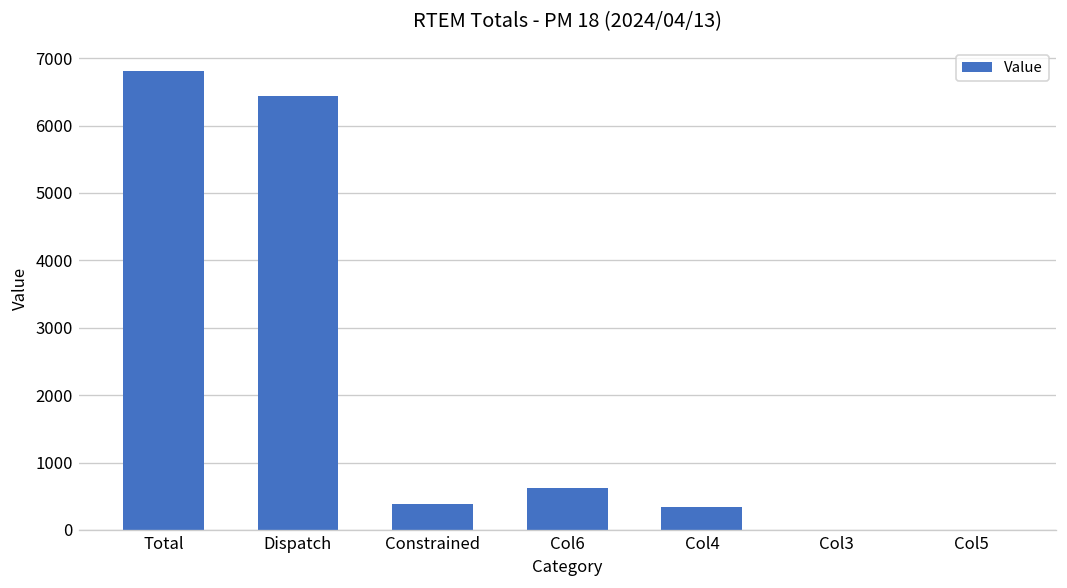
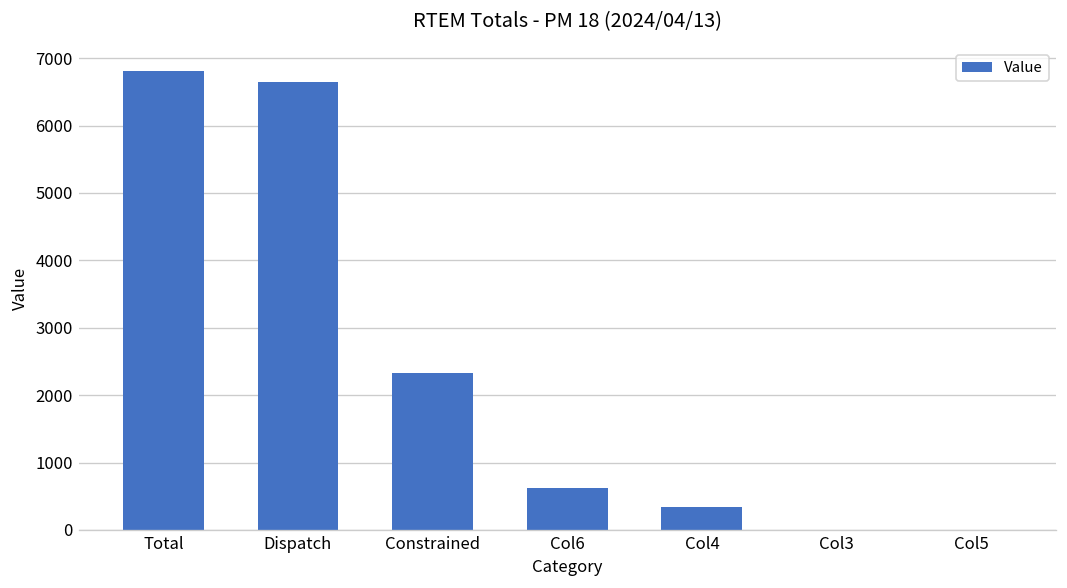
Dispatch: 6400 -> 6600
Constrained: 400 -> 2300
